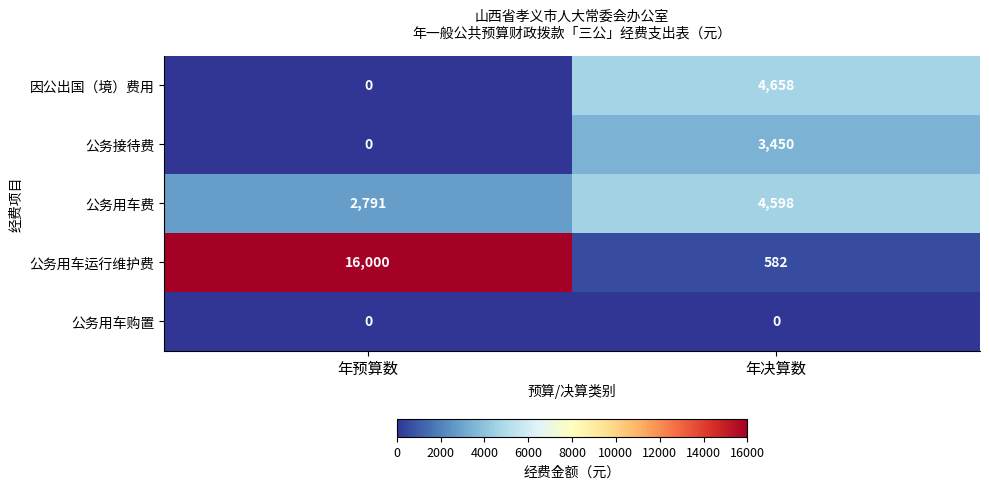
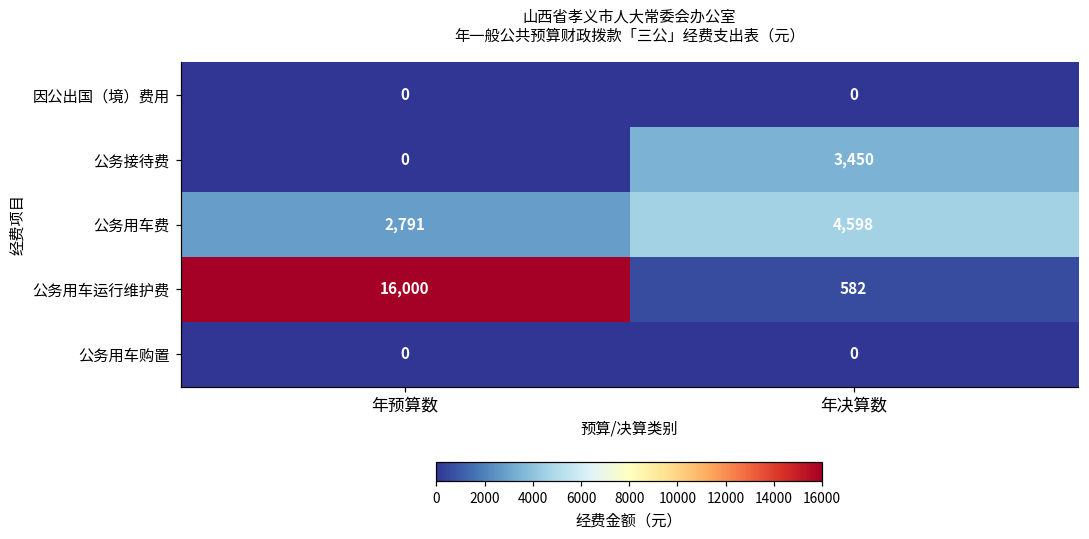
因公出国（境）费用, 年决算数: 4,658 -> 0
